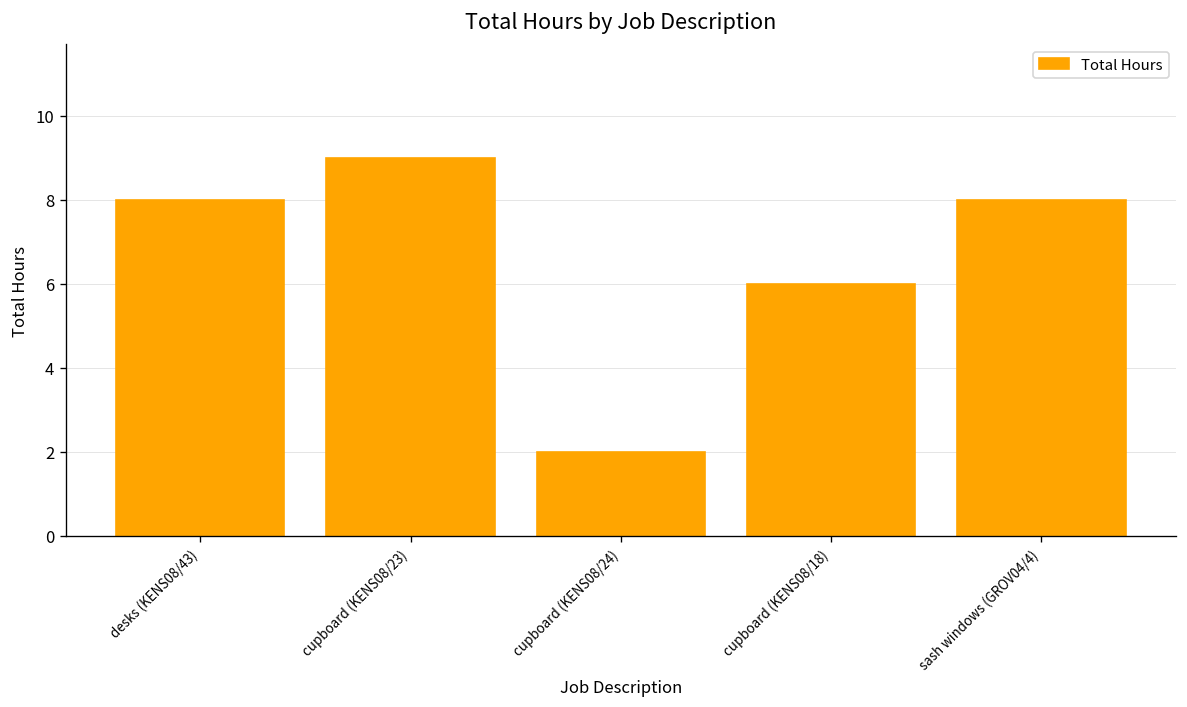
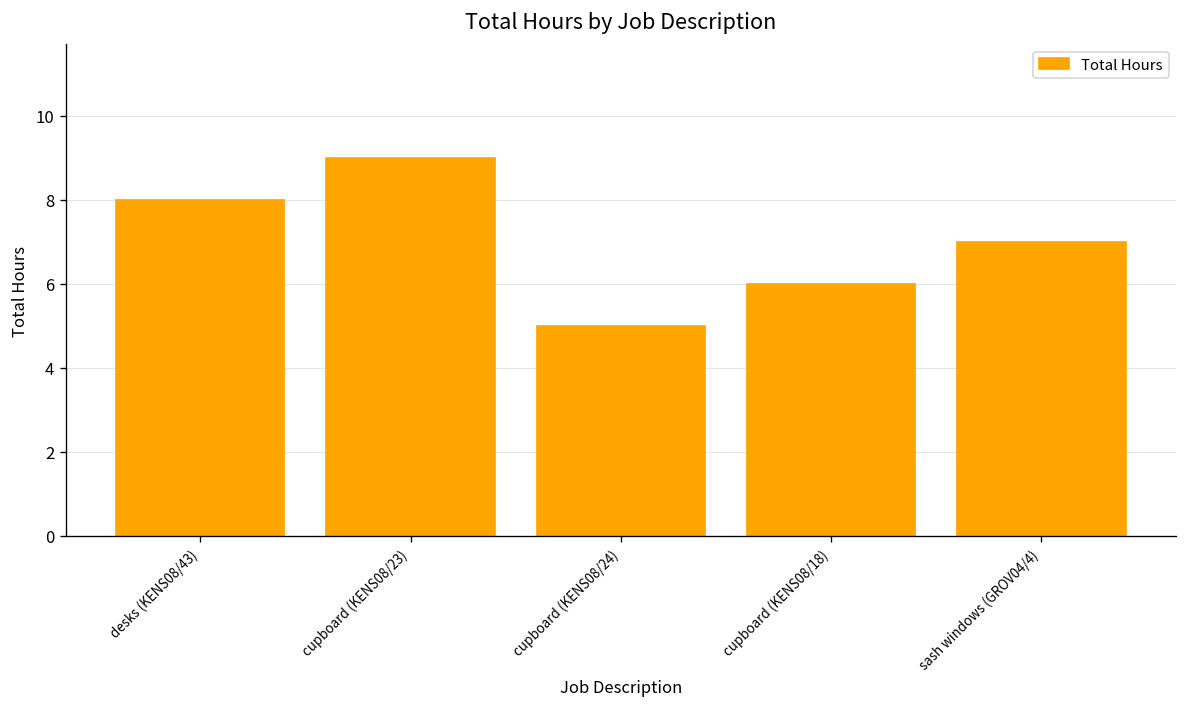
cupboard (KENS08/24): 2 -> 5
sash windows (GROV04/4): 8 -> 7
